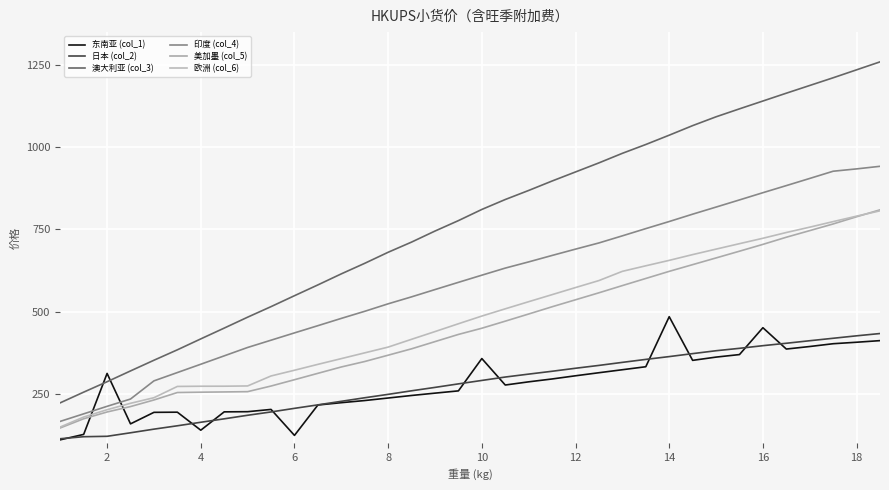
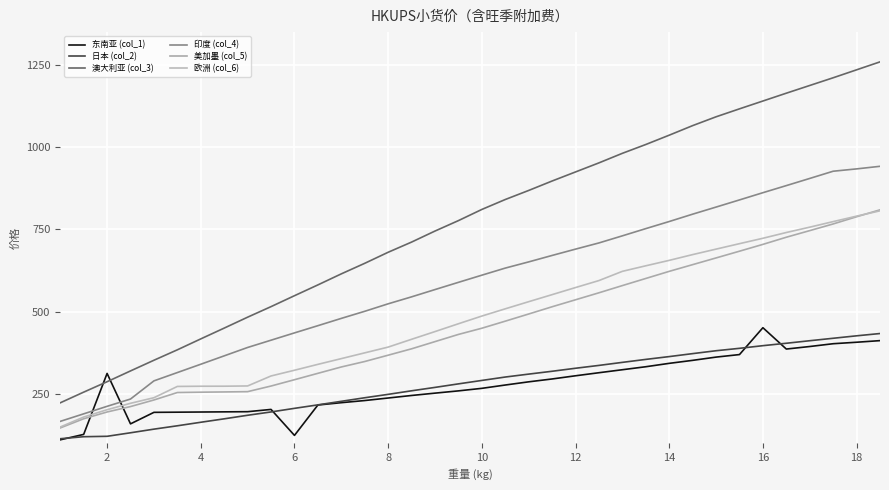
东南亚 (col_1), 4: 140 -> 190
东南亚 (col_1), 10: 360 -> 270
东南亚 (col_1), 14: 480 -> 340
